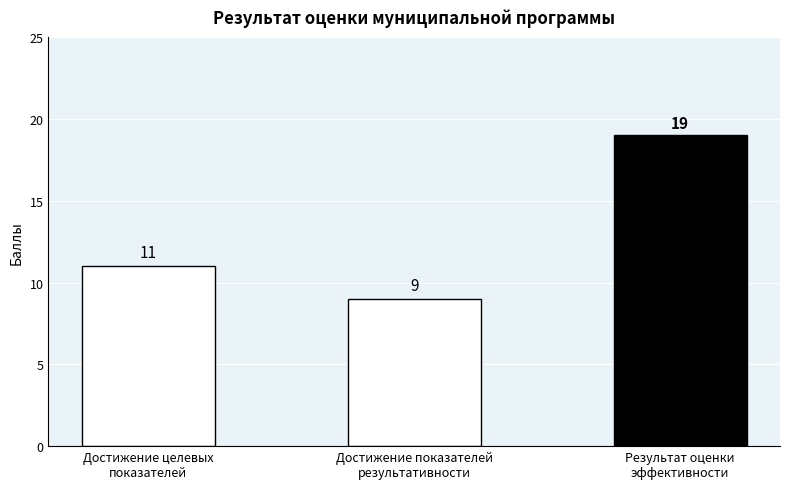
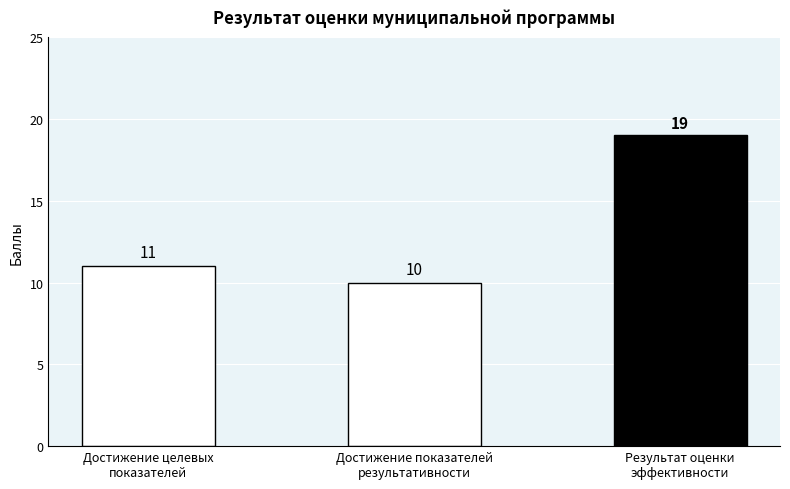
Достижение показателей результативности: 9 -> 10
